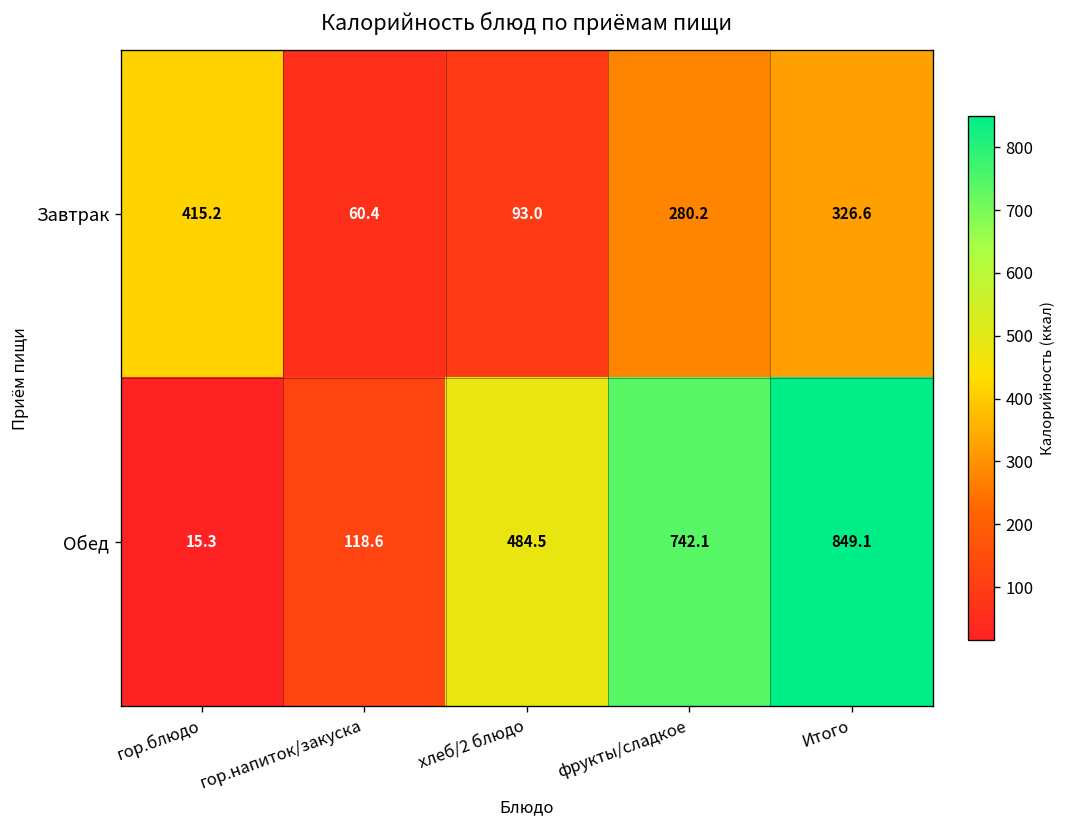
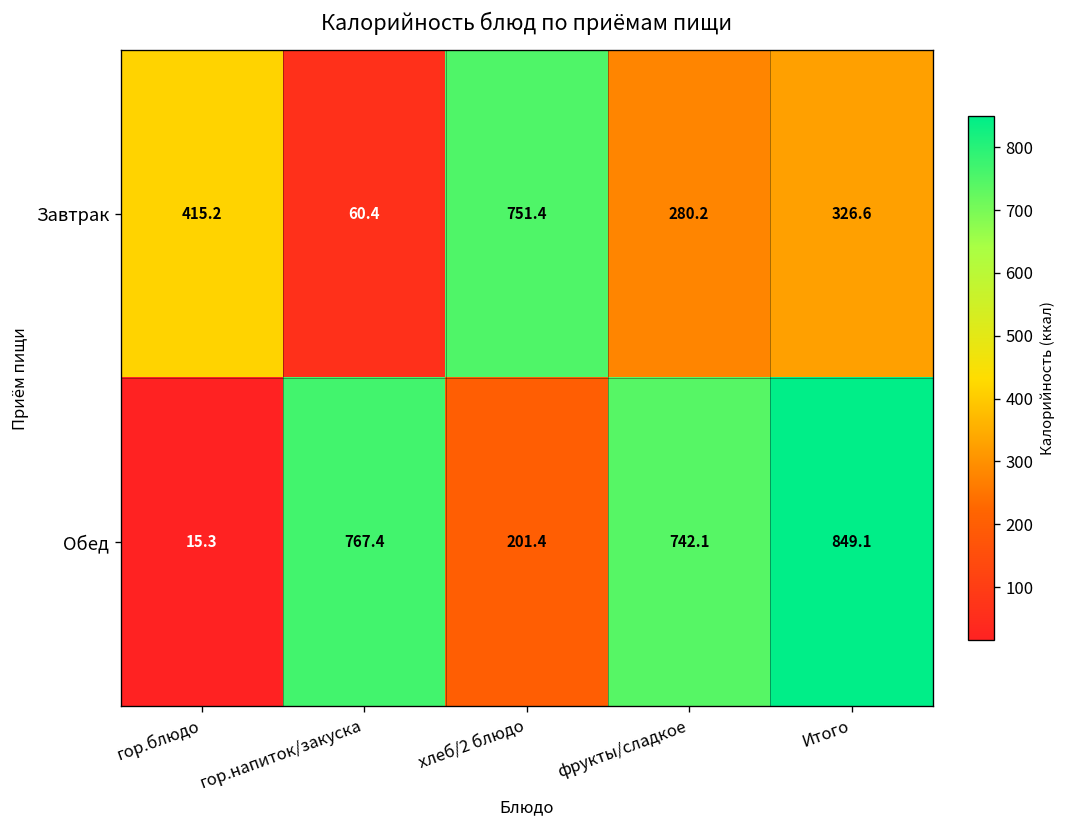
Завтрак, хлеб/2 блюдо: 93.0 -> 751.4
Обед, гор.напиток/закуска: 118.6 -> 767.4
Обед, хлеб/2 блюдо: 484.5 -> 201.4
